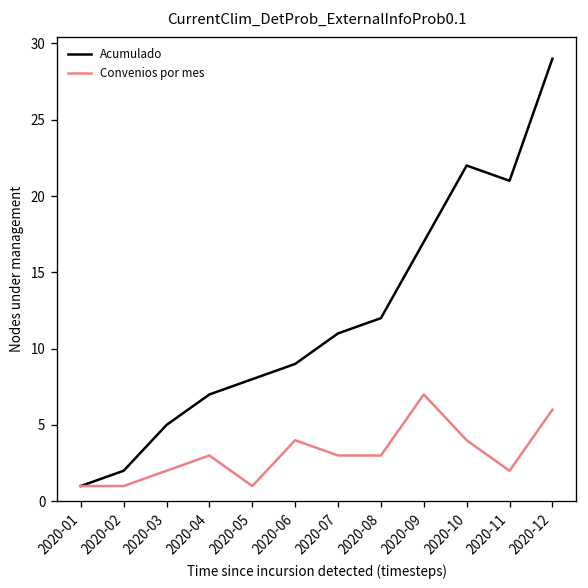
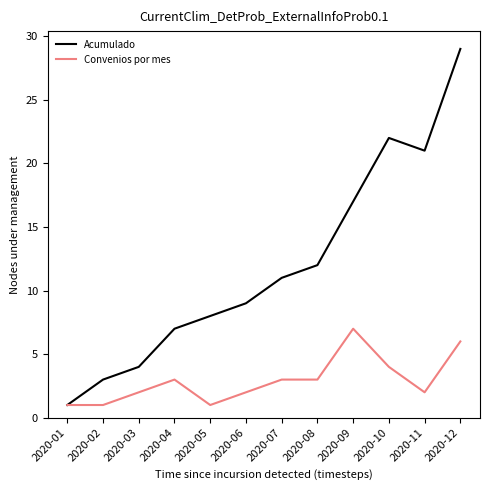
Acumulado, 2020-02: 2 -> 3
Acumulado, 2020-03: 5 -> 4
Convenios por mes, 2020-06: 4 -> 2
